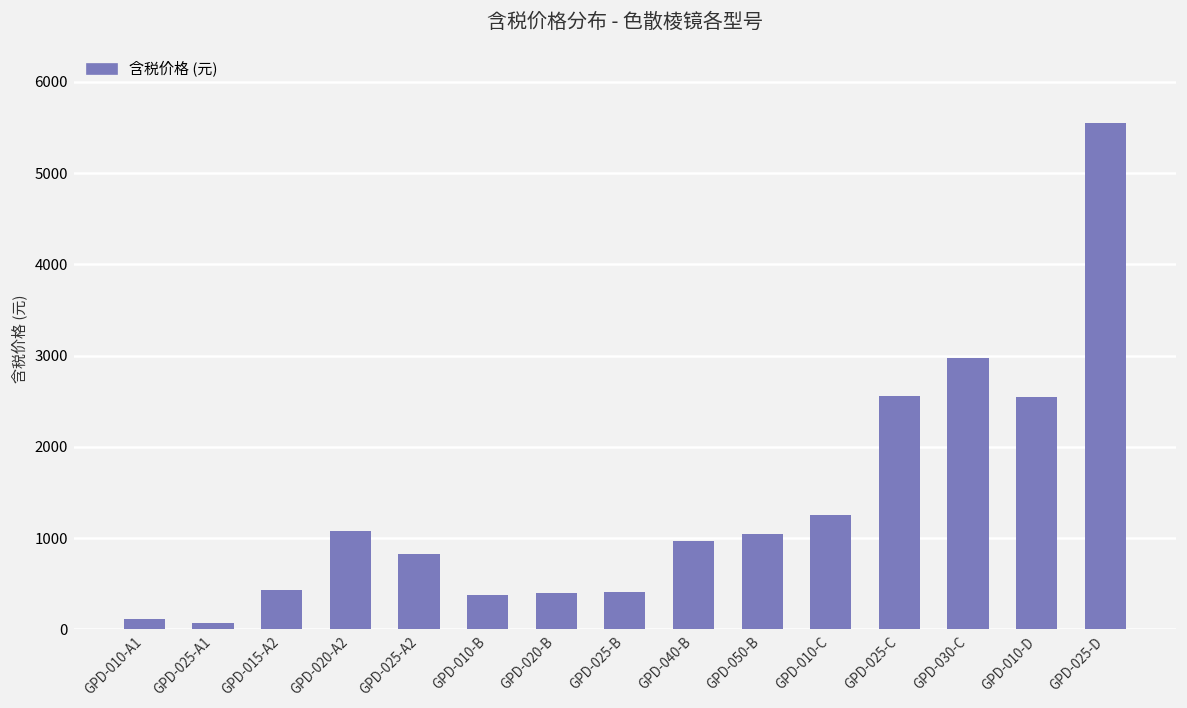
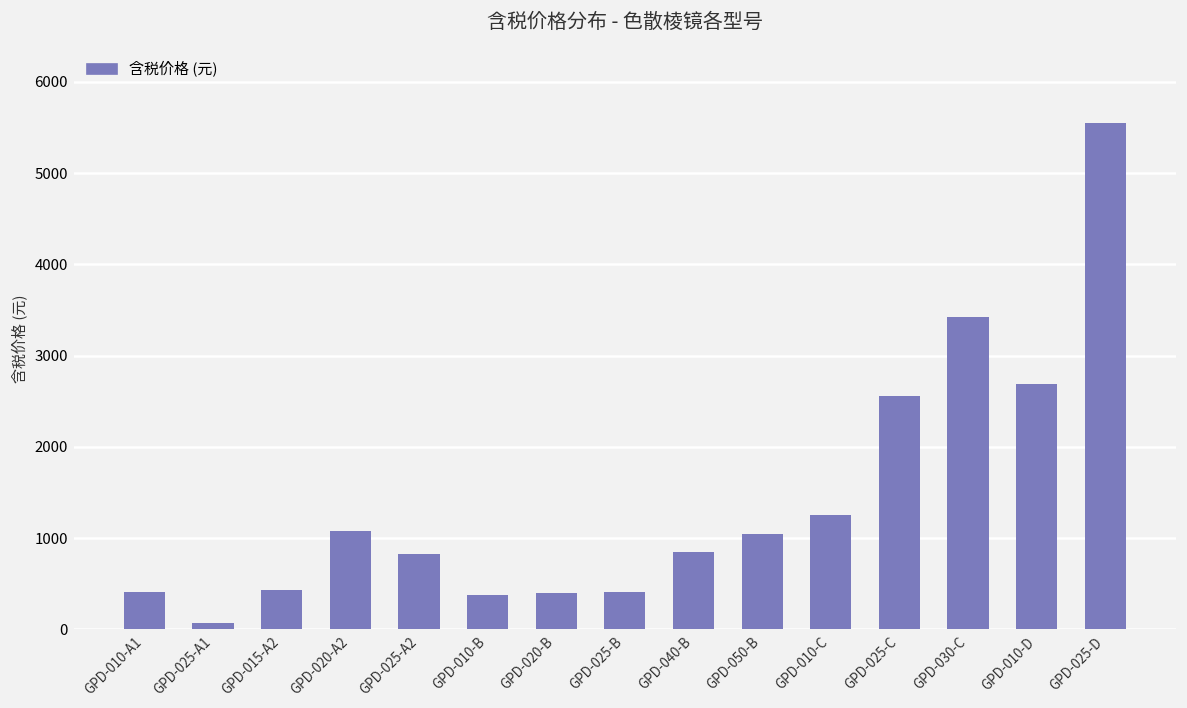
GPD-010-A1: 100 -> 400
GPD-040-B: 1000 -> 800
GPD-030-C: 3000 -> 3400
GPD-010-D: 2600 -> 2700
